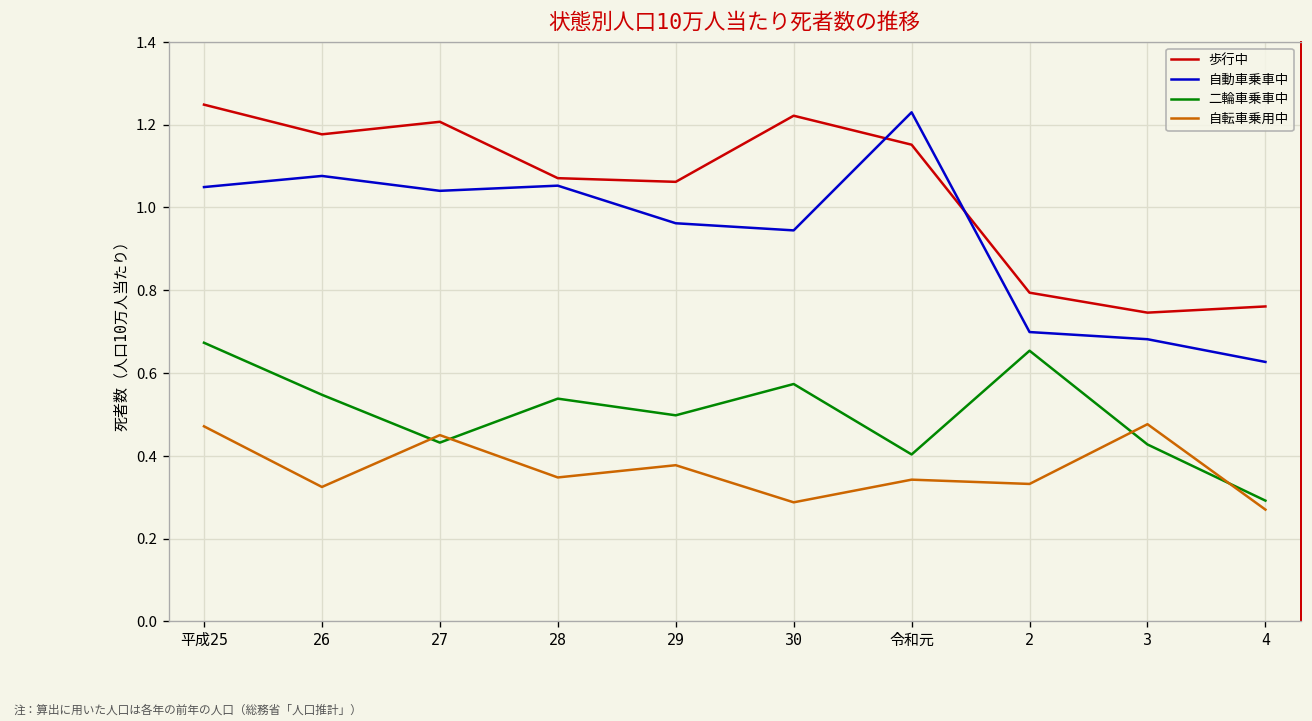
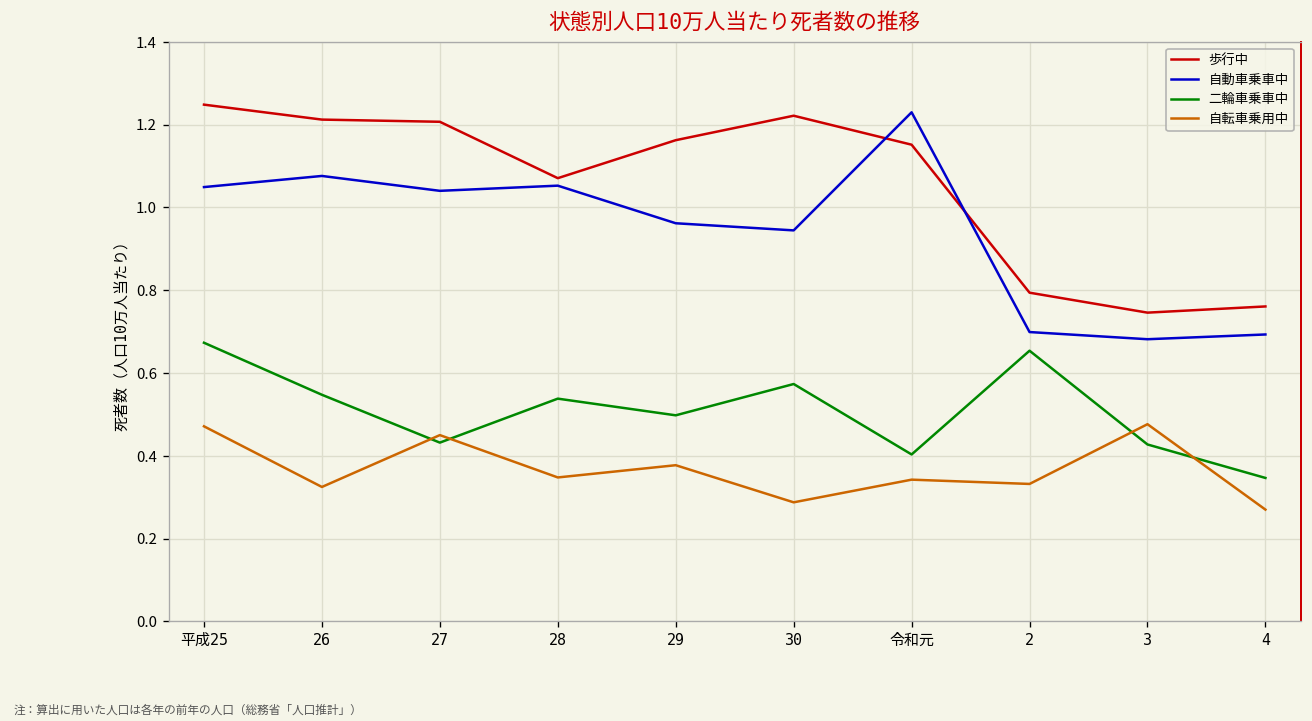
歩行中, 26: 1.18 -> 1.21
歩行中, 29: 1.06 -> 1.16
自動車乗車中, 4: 0.63 -> 0.69
二輪車乗車中, 4: 0.29 -> 0.35
